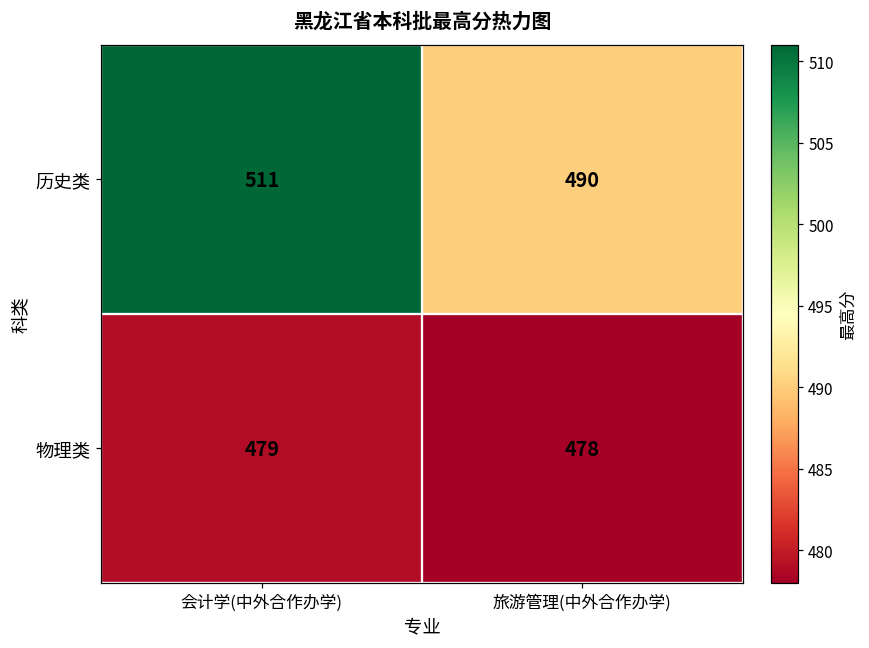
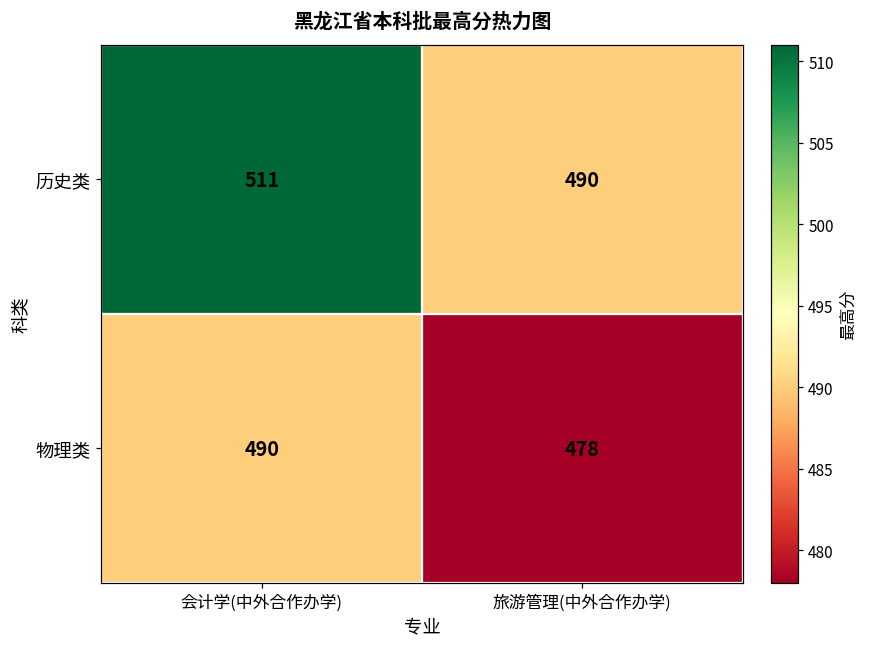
物理类, 会计学(中外合作办学): 479 -> 490
